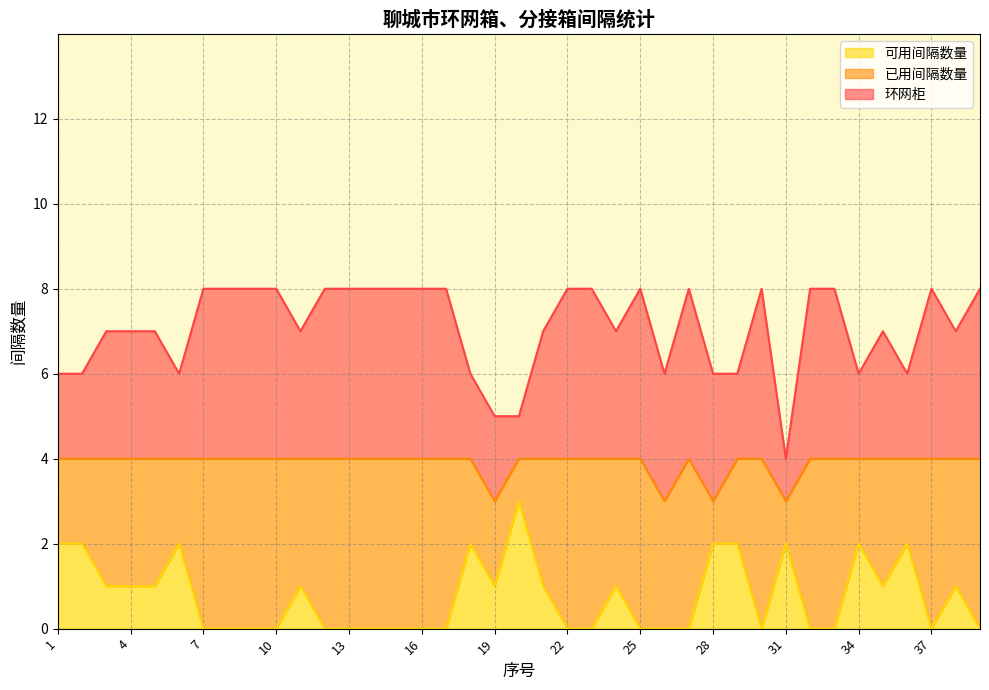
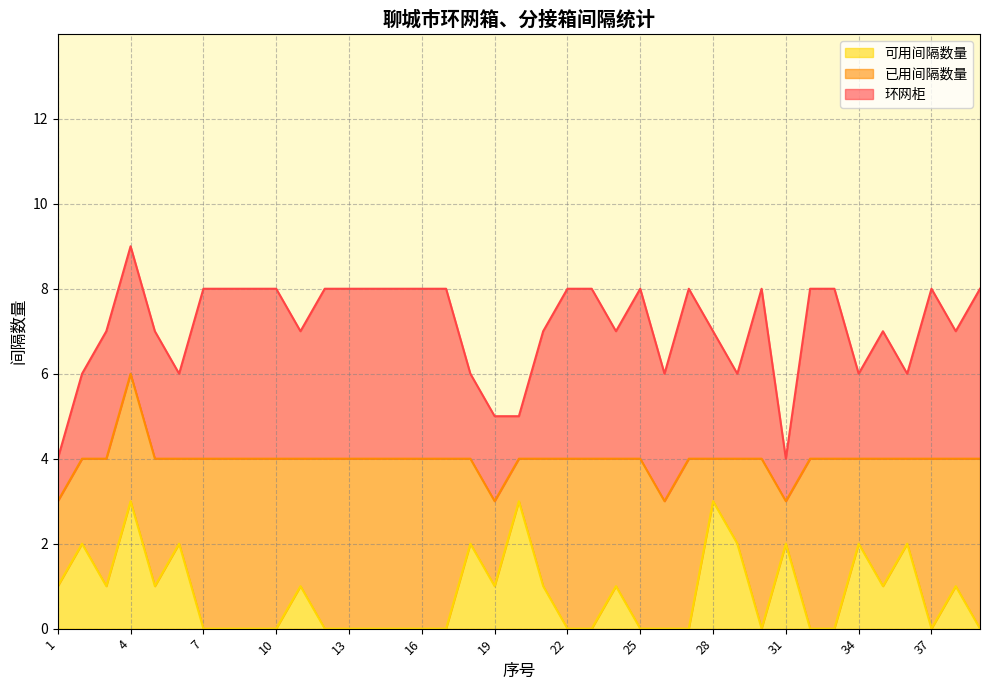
可用间隔数量, 1: 2 -> 1
环网柜, 1: 2 -> 1
可用间隔数量, 4: 1 -> 3
可用间隔数量, 28: 2 -> 3
